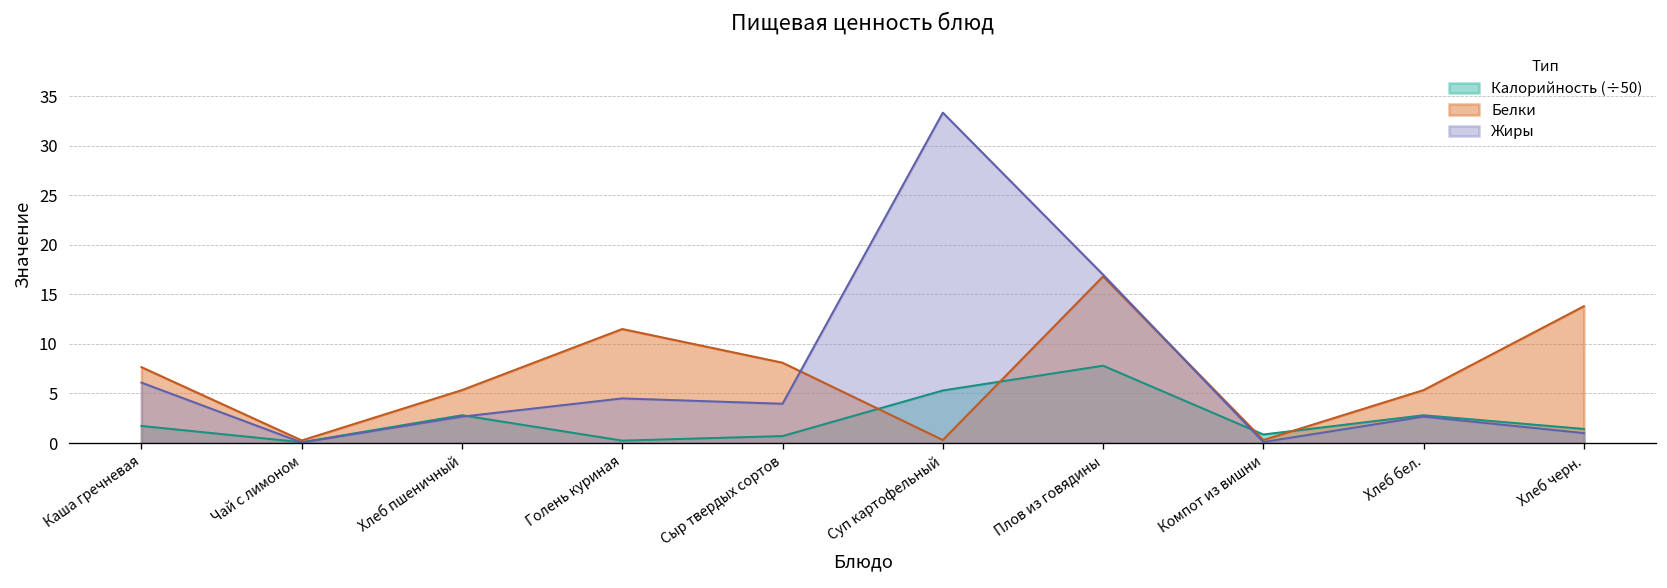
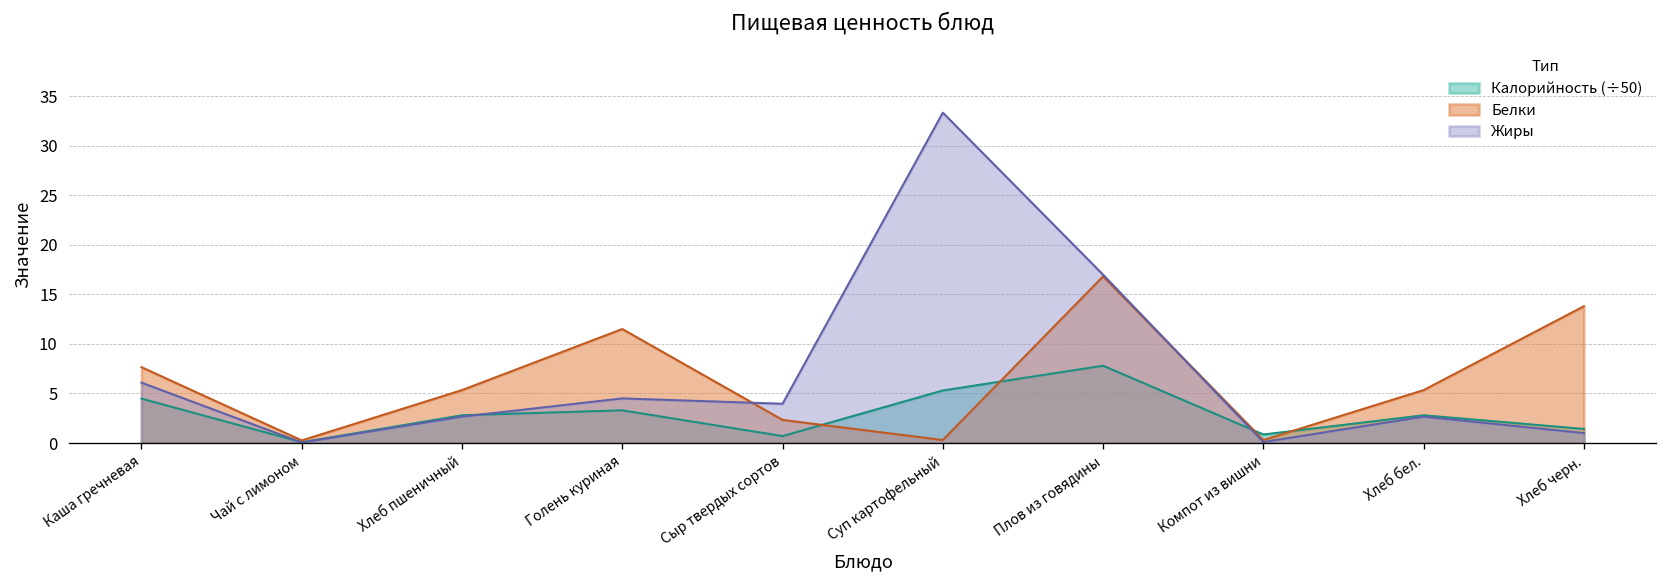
Калорийность (÷50), Каша гречневая: 2 -> 4
Калорийность (÷50), Голень куриная: 0 -> 3
Белки, Сыр твердых сортов: 8 -> 2
